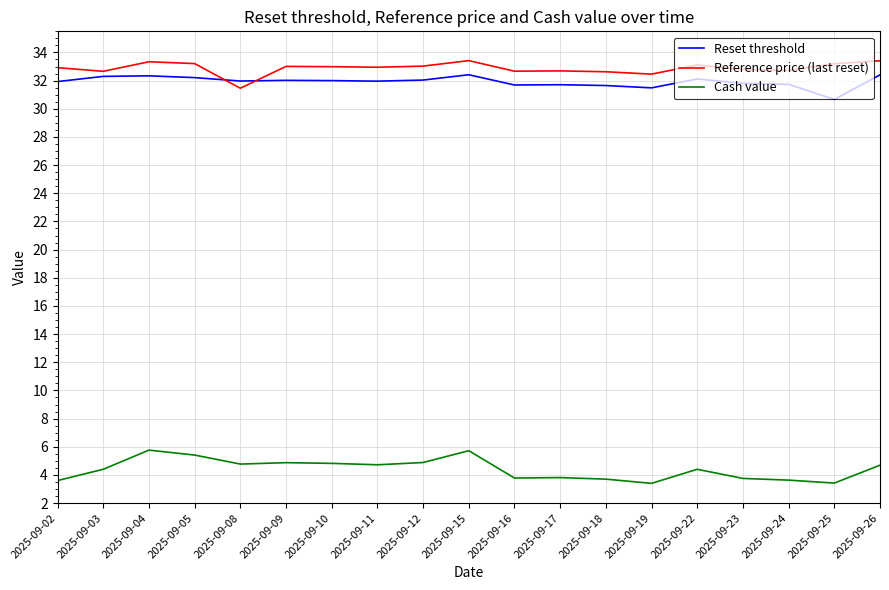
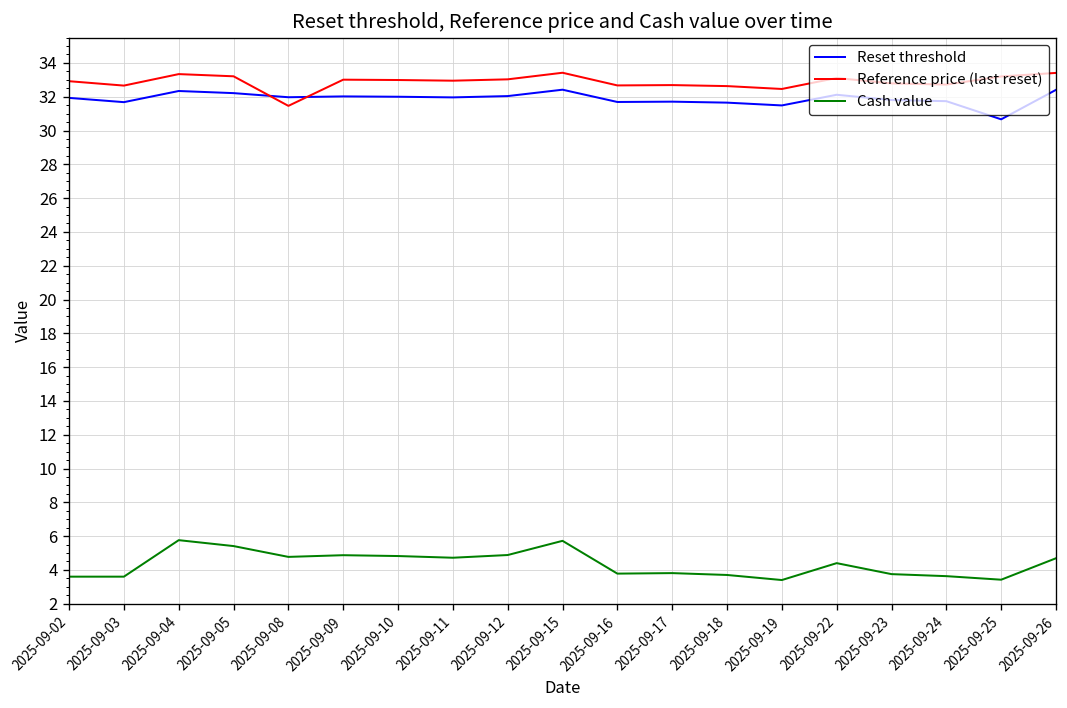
Reset threshold, 2025-09-03: 32.3 -> 31.7
Cash value, 2025-09-03: 4.4 -> 3.6
